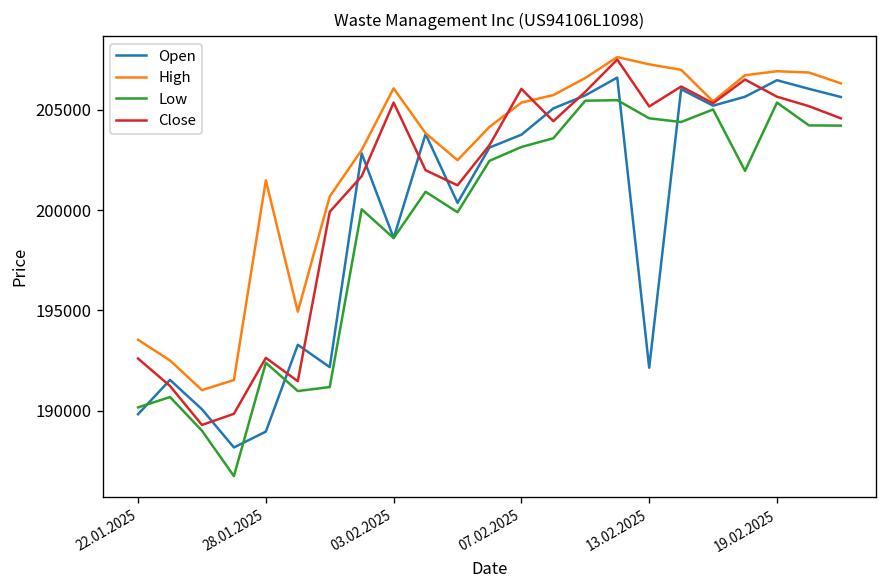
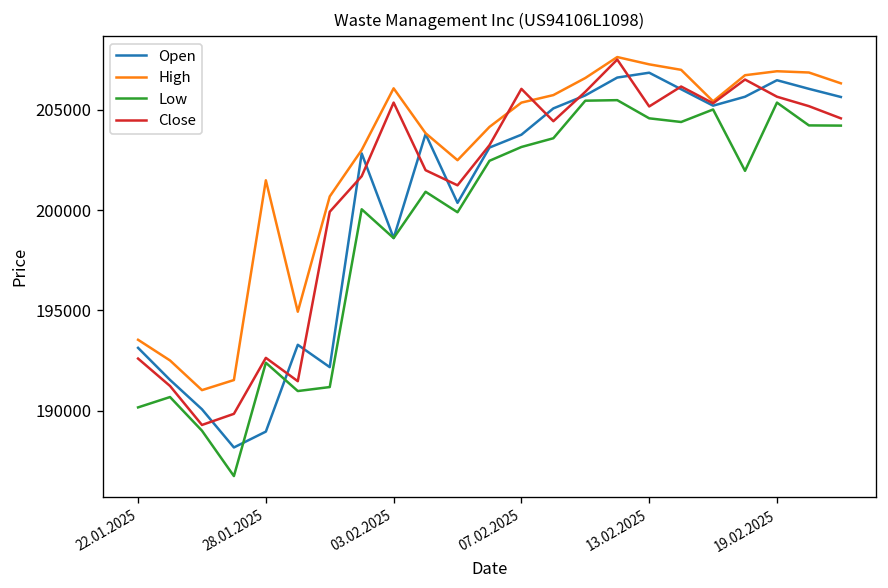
Open, 22.01.2025: 189800 -> 193100
Open, 13.02.2025: 192100 -> 206800
